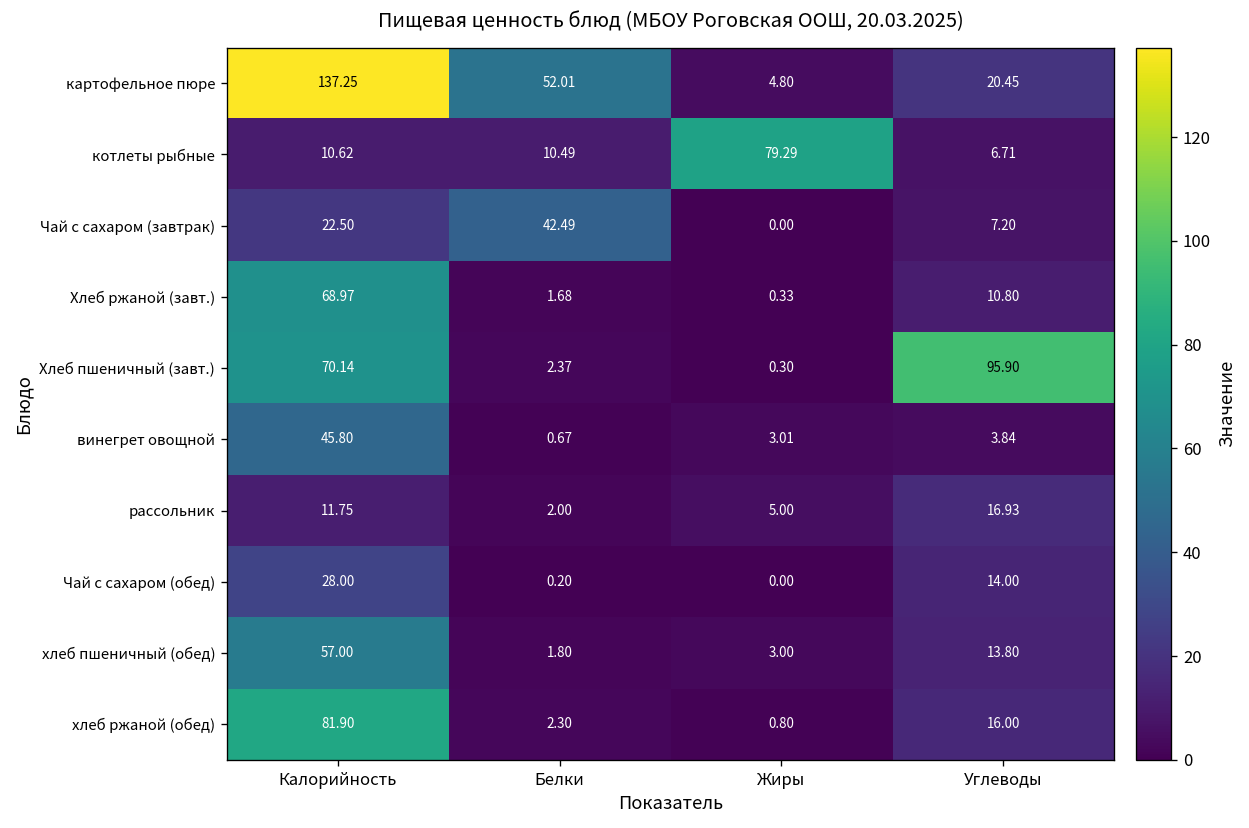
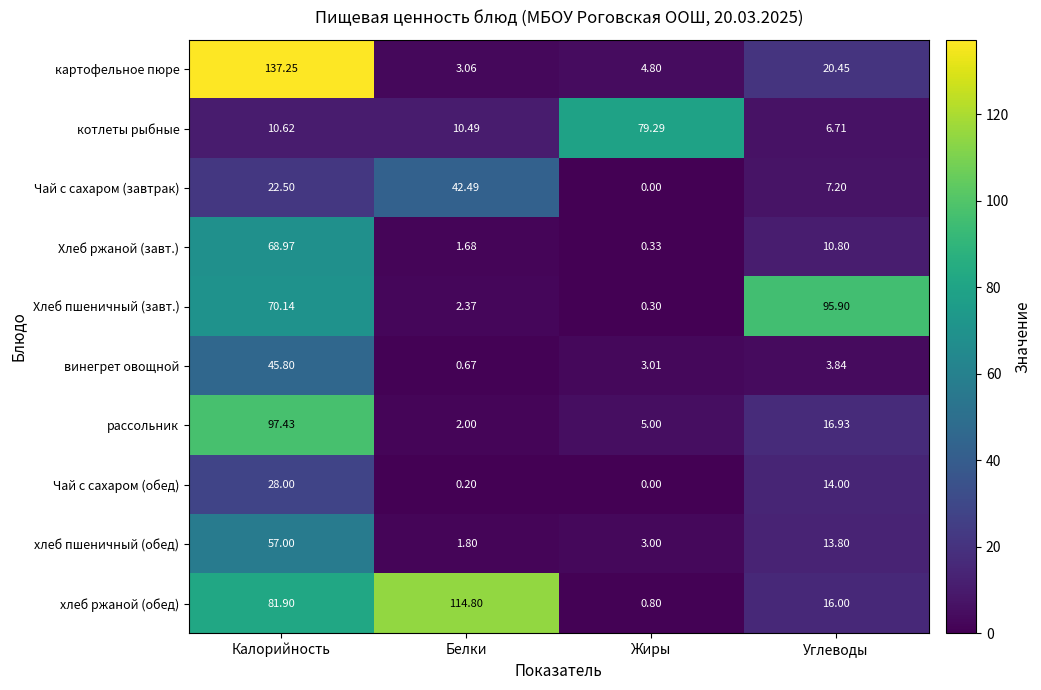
картофельное пюре, Белки: 52.01 -> 3.06
рассольник, Калорийность: 11.75 -> 97.43
хлеб ржаной (обед), Белки: 2.30 -> 114.80
